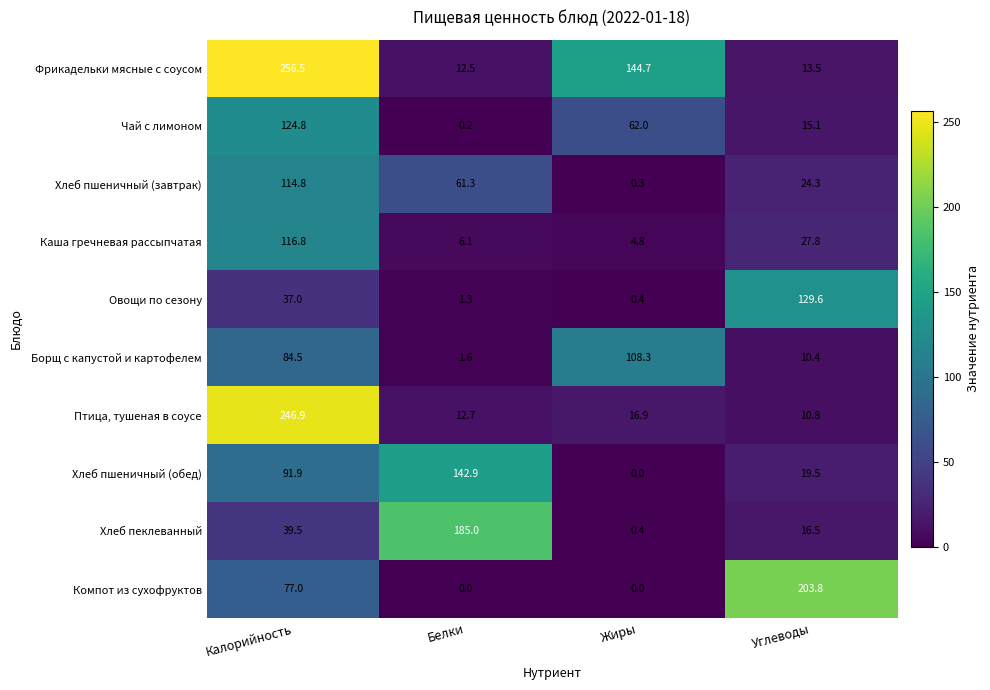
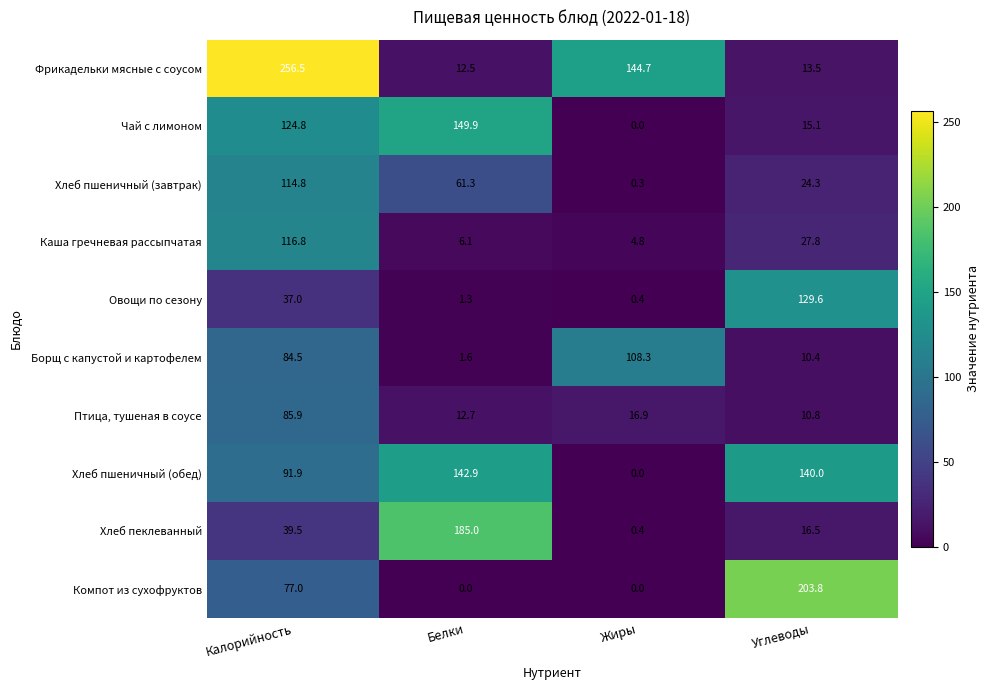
Чай с лимоном, Белки: 0.2 -> 149.9
Чай с лимоном, Жиры: 62.0 -> 0.0
Птица, тушеная в соусе, Калорийность: 246.9 -> 85.9
Хлеб пшеничный (обед), Углеводы: 19.5 -> 140.0
